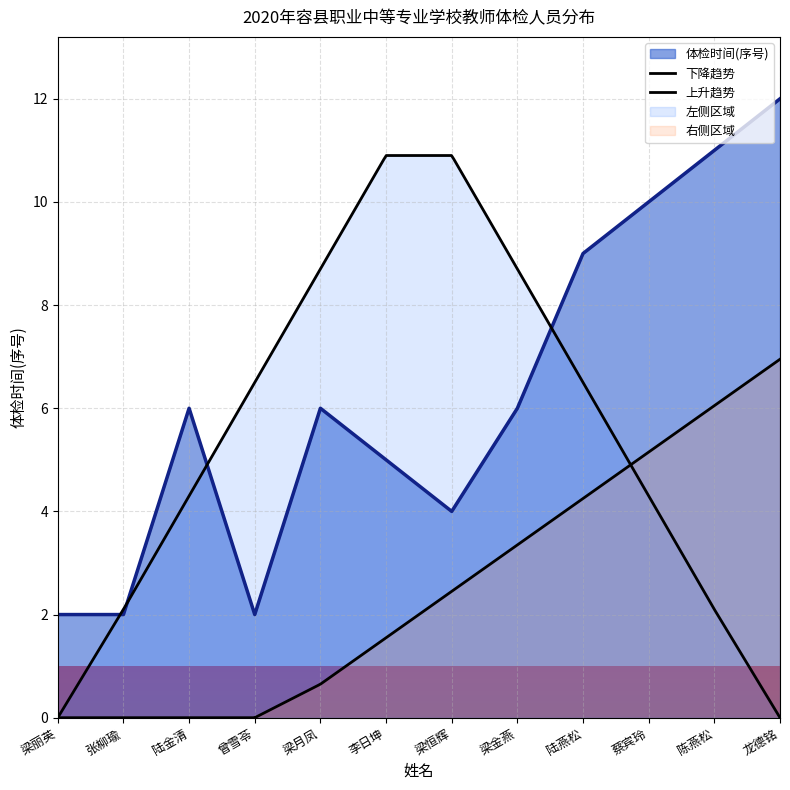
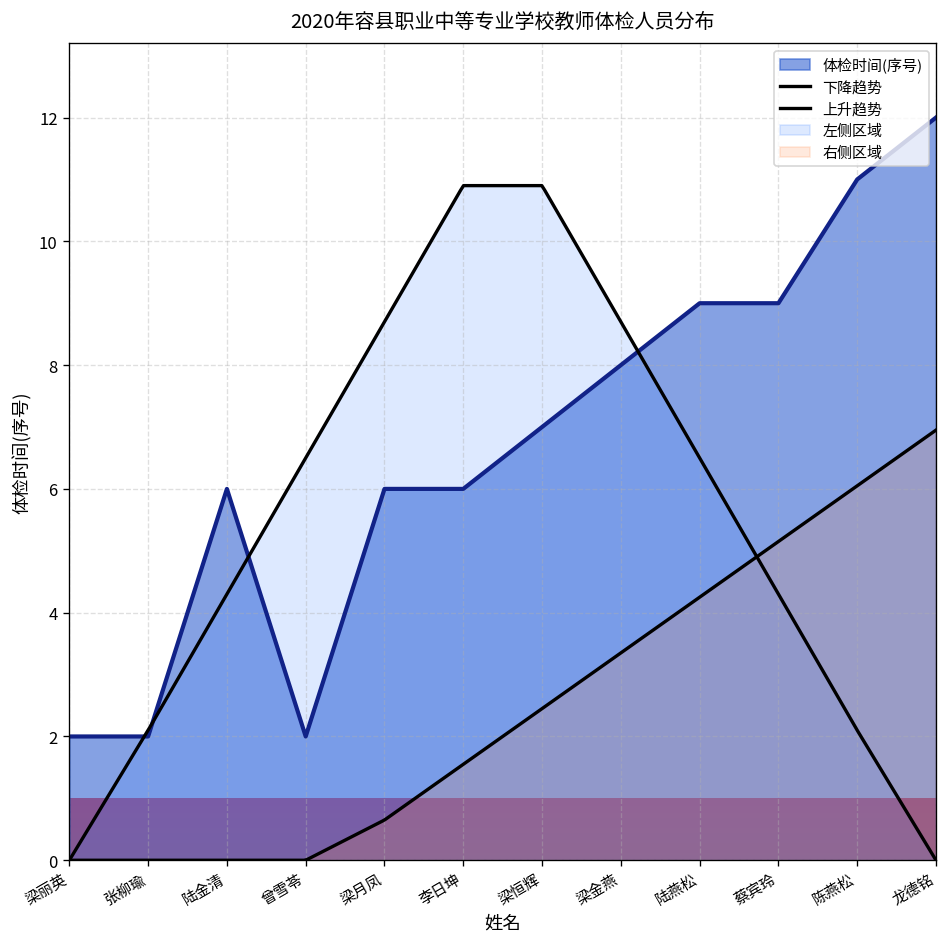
体检时间(序号), 李日坤: 5 -> 6
体检时间(序号), 梁恒辉: 4 -> 7
体检时间(序号), 梁金燕: 6 -> 8
体检时间(序号), 蔡宾玲: 10 -> 9
